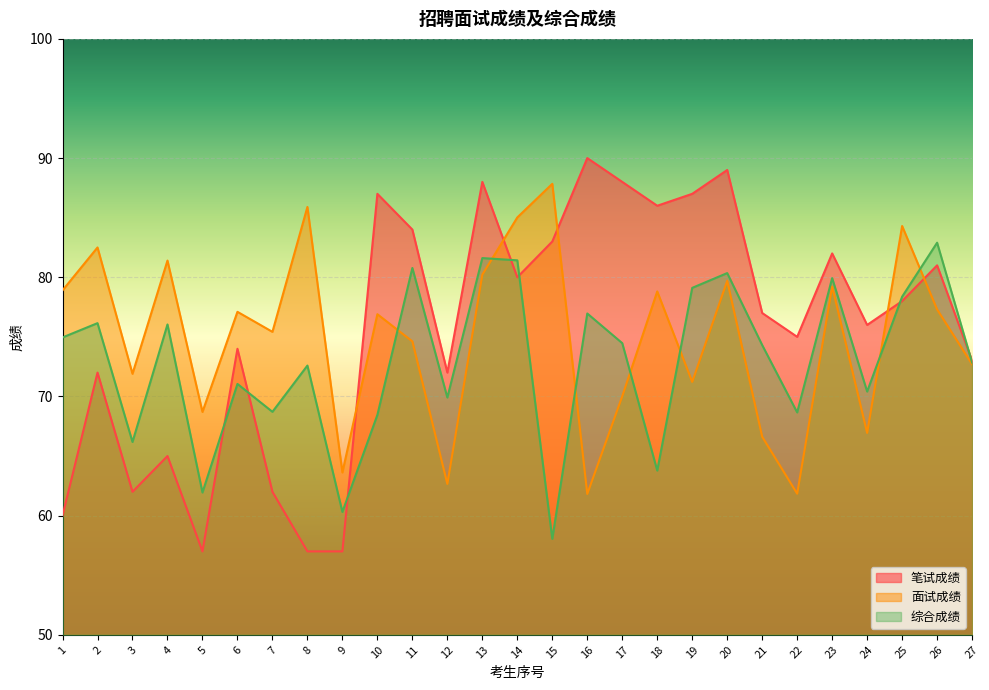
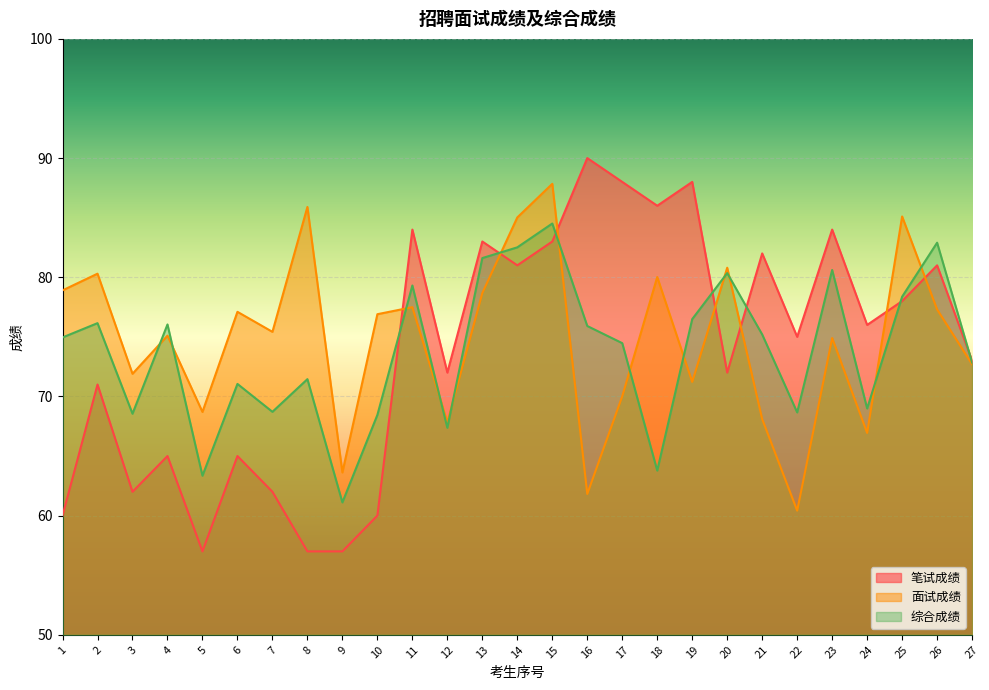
笔试成绩, 2: 72 -> 71
面试成绩, 2: 82.5 -> 80.3
综合成绩, 3: 66.2 -> 68.6
面试成绩, 4: 81.4 -> 75.1
综合成绩, 5: 61.9 -> 63.4
笔试成绩, 6: 74 -> 65
综合成绩, 8: 72.6 -> 71.5
综合成绩, 9: 60.3 -> 61.1
笔试成绩, 10: 87 -> 60
面试成绩, 11: 74.6 -> 77.5
综合成绩, 11: 80.8 -> 79.3
面试成绩, 12: 62.7 -> 67.8
综合成绩, 12: 69.9 -> 67.4
笔试成绩, 13: 88 -> 83
面试成绩, 13: 80.2 -> 78.7
笔试成绩, 14: 80 -> 81
综合成绩, 14: 81.4 -> 82.5
综合成绩, 15: 58.1 -> 84.5
综合成绩, 16: 77.0 -> 75.9
面试成绩, 18: 78.8 -> 80.0
笔试成绩, 19: 87 -> 88
综合成绩, 19: 79.1 -> 76.5
笔试成绩, 20: 89 -> 72
面试成绩, 20: 79.7 -> 80.8
笔试成绩, 21: 77 -> 82
面试成绩, 21: 66.6 -> 68.1
综合成绩, 21: 74.3 -> 75.2
面试成绩, 22: 61.8 -> 60.4
笔试成绩, 23: 82 -> 84
面试成绩, 23: 79.2 -> 74.9
综合成绩, 23: 79.9 -> 80.6
综合成绩, 24: 70.4 -> 69.0
面试成绩, 25: 84.3 -> 85.1
